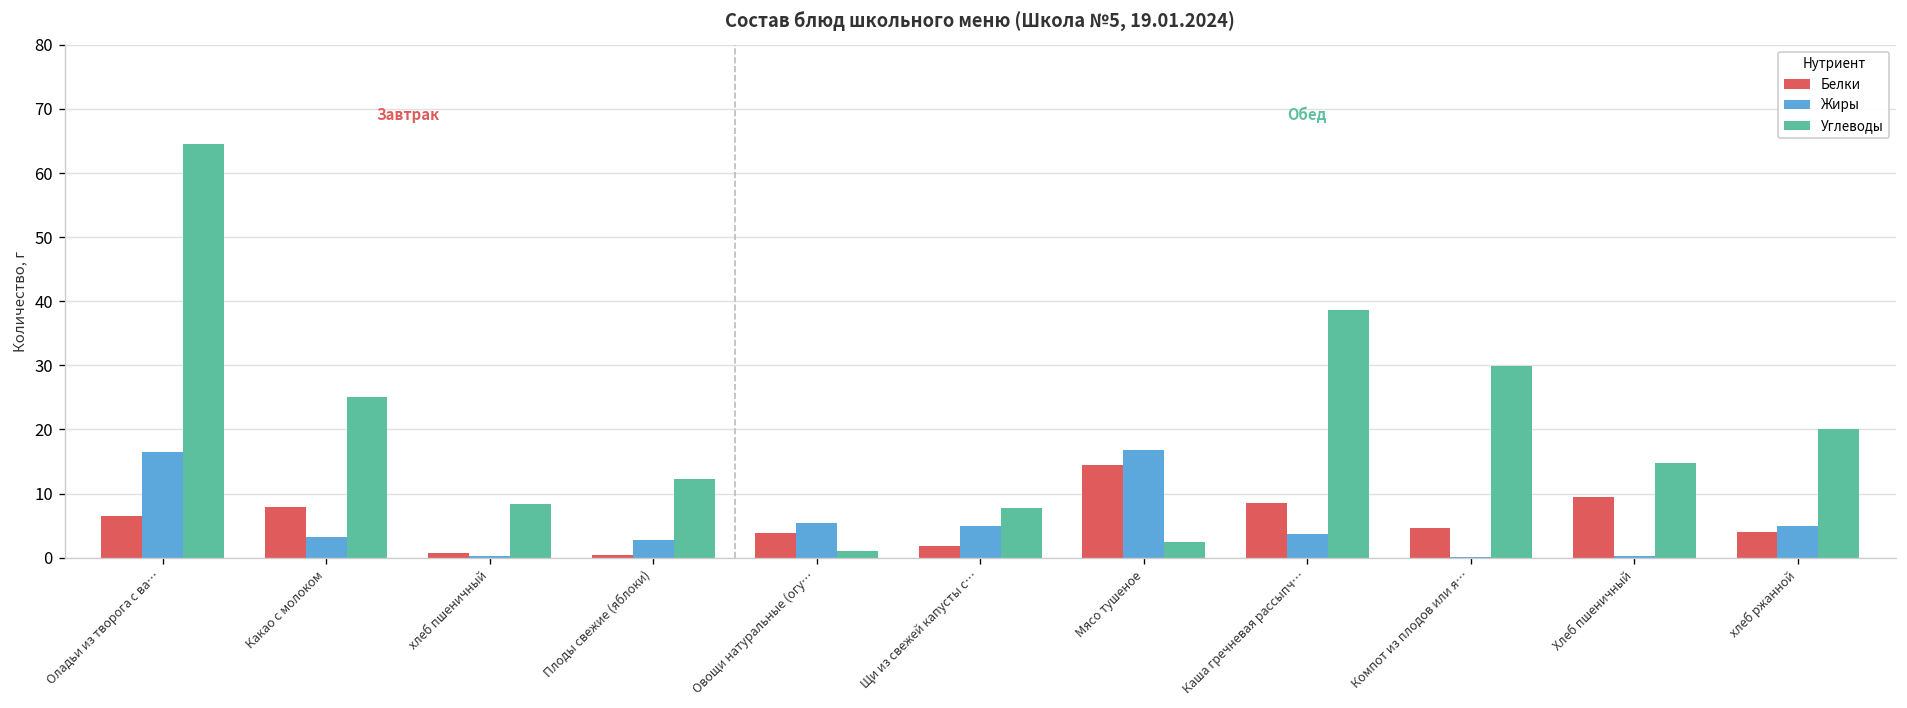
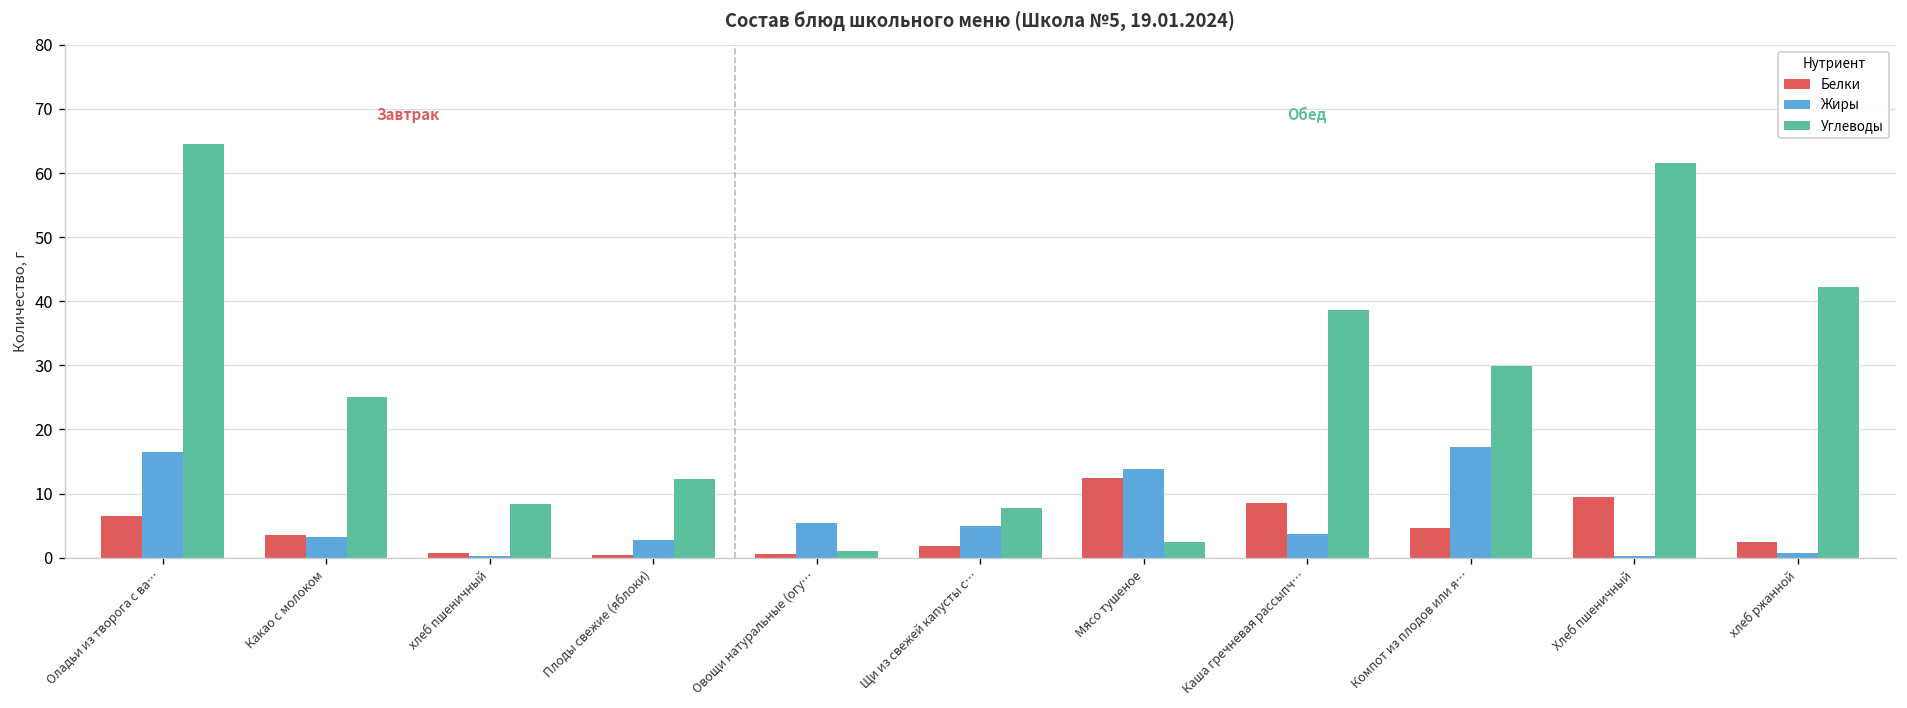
Белки, Какао с молоком: 8 -> 4
Белки, Овощи натуральные (огу…: 4 -> 1
Белки, Мясо тушеное: 14 -> 12
Жиры, Мясо тушеное: 17 -> 14
Жиры, Компот из плодов или я…: 0 -> 17
Углеводы, Хлеб пшеничный: 15 -> 62
Белки, хлеб ржанной: 4 -> 2
Жиры, хлеб ржанной: 5 -> 1
Углеводы, хлеб ржанной: 20 -> 42
